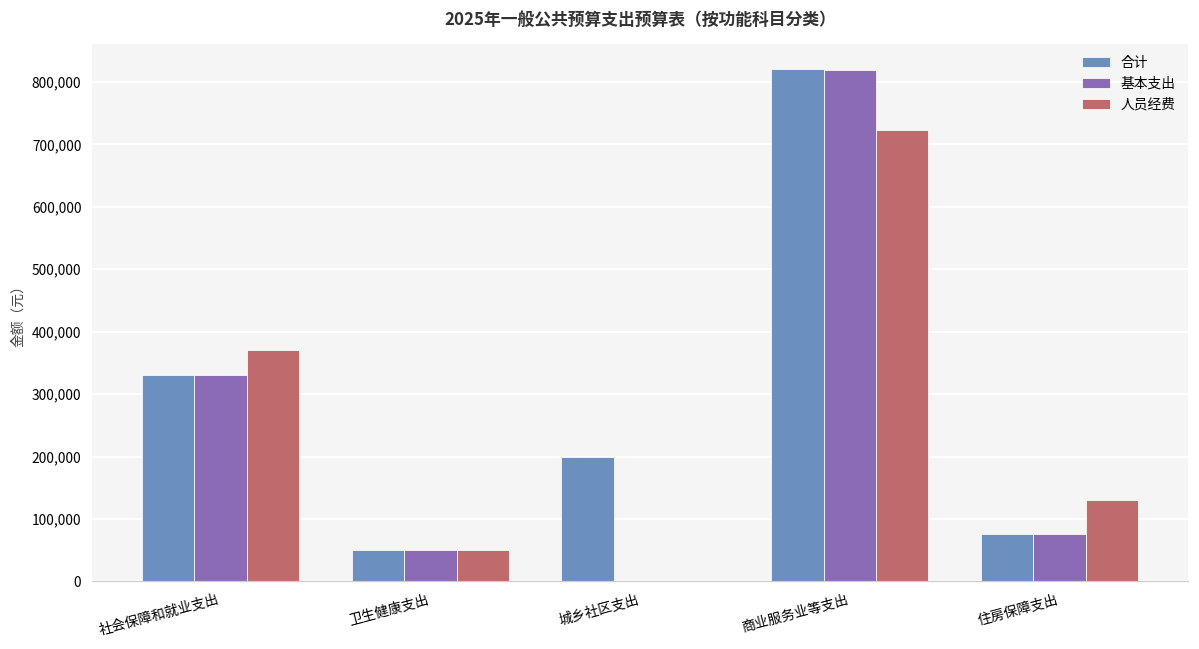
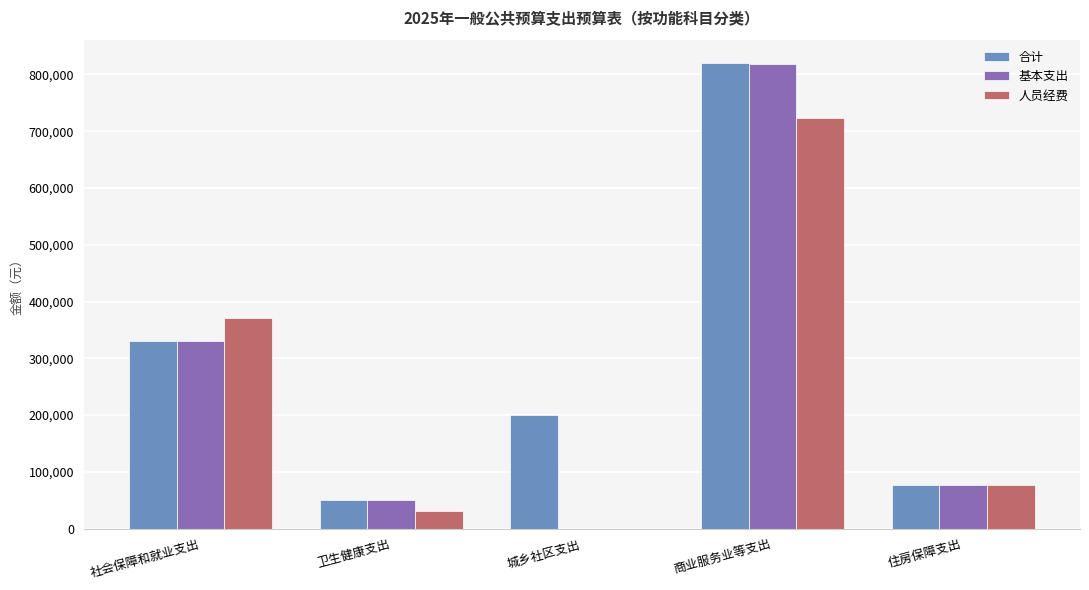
人员经费, 卫生健康支出: 50,000 -> 30,000
人员经费, 住房保障支出: 130,000 -> 80,000
